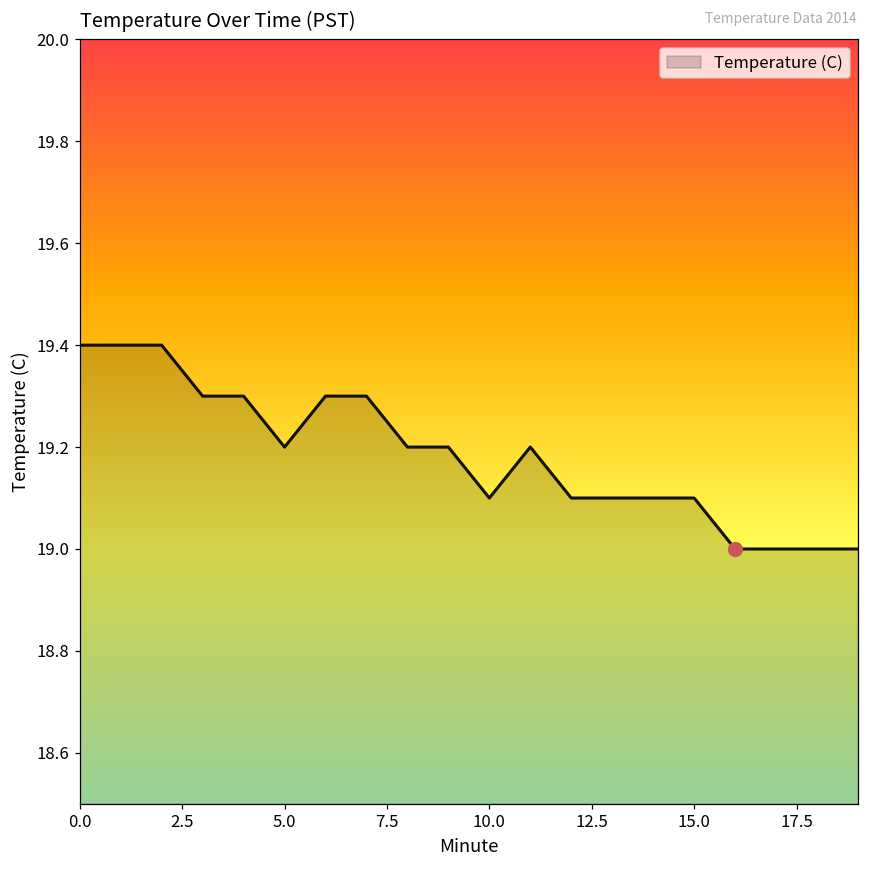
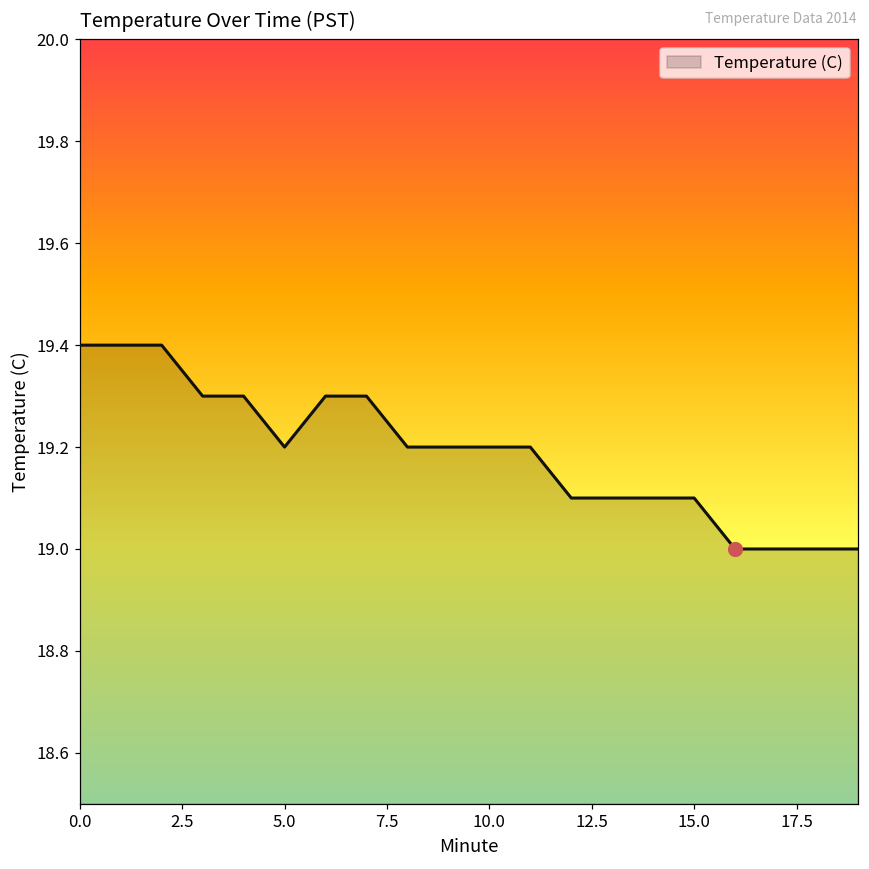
Temperature (C), 10.0: 19.1 -> 19.2
